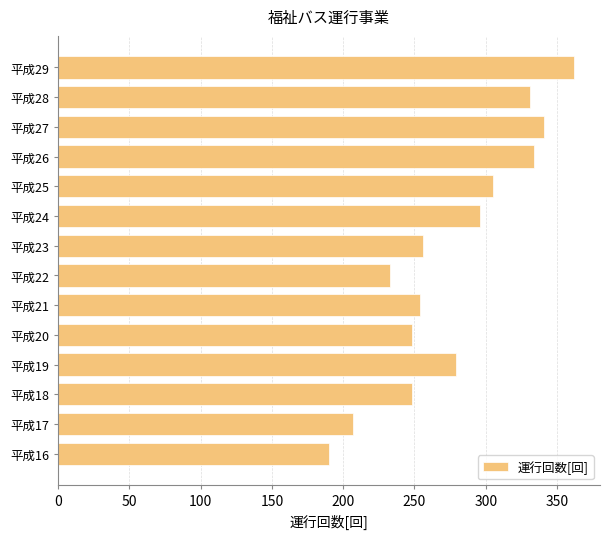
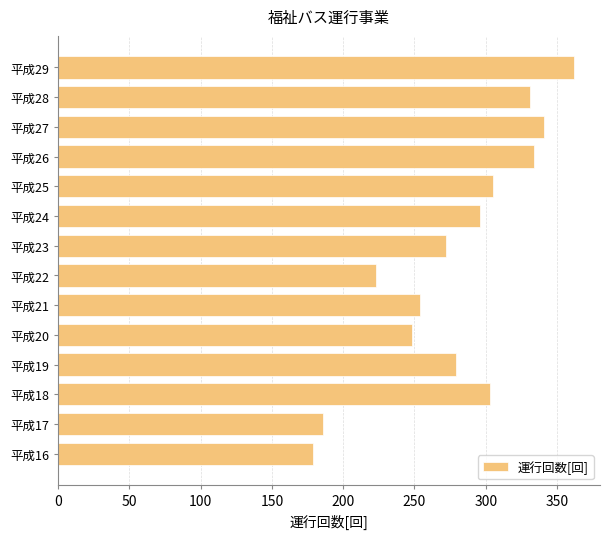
平成23: 256 -> 272
平成22: 233 -> 223
平成18: 248 -> 303
平成17: 207 -> 186
平成16: 190 -> 179
